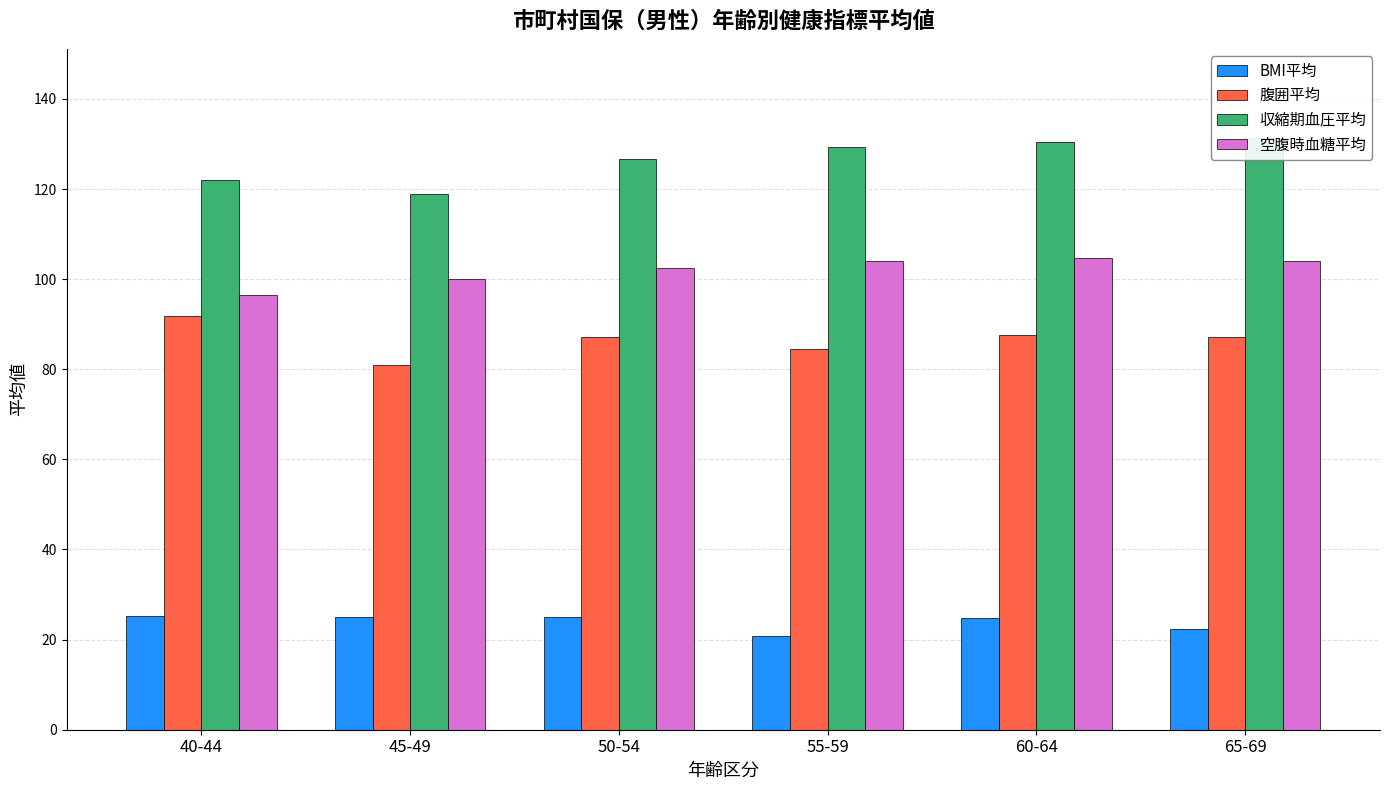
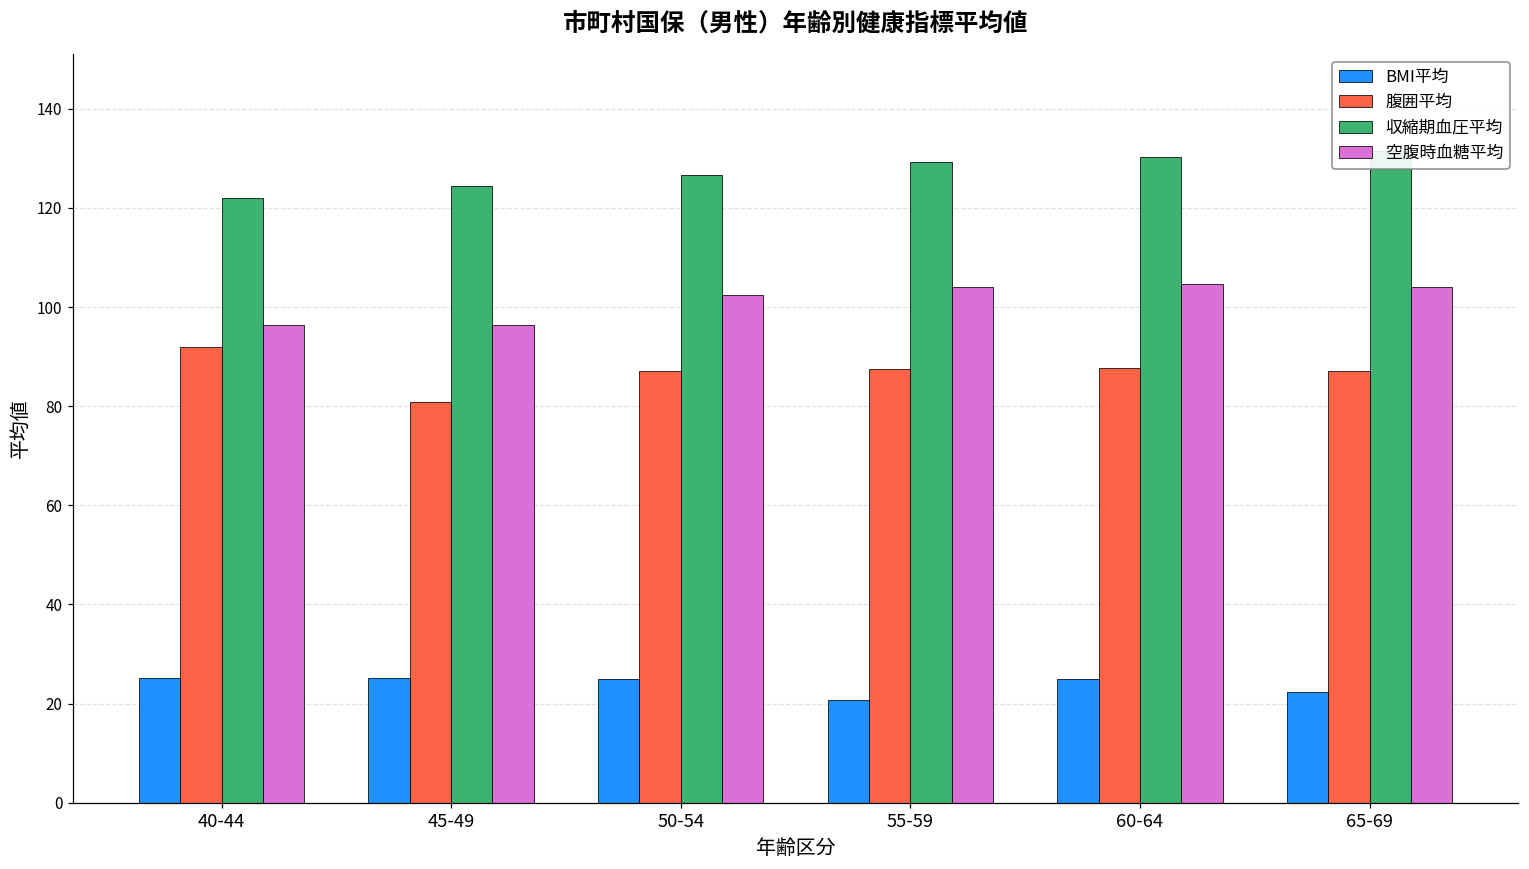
収縮期血圧平均, 45-49: 119 -> 124
空腹時血糖平均, 45-49: 100 -> 96
腹囲平均, 55-59: 84 -> 88
